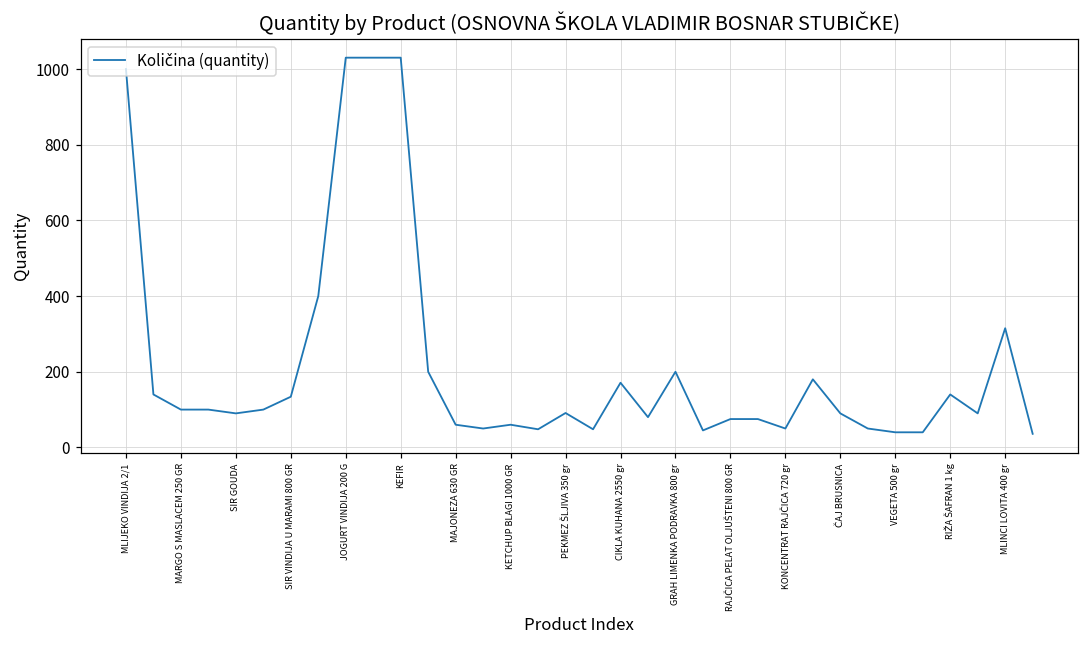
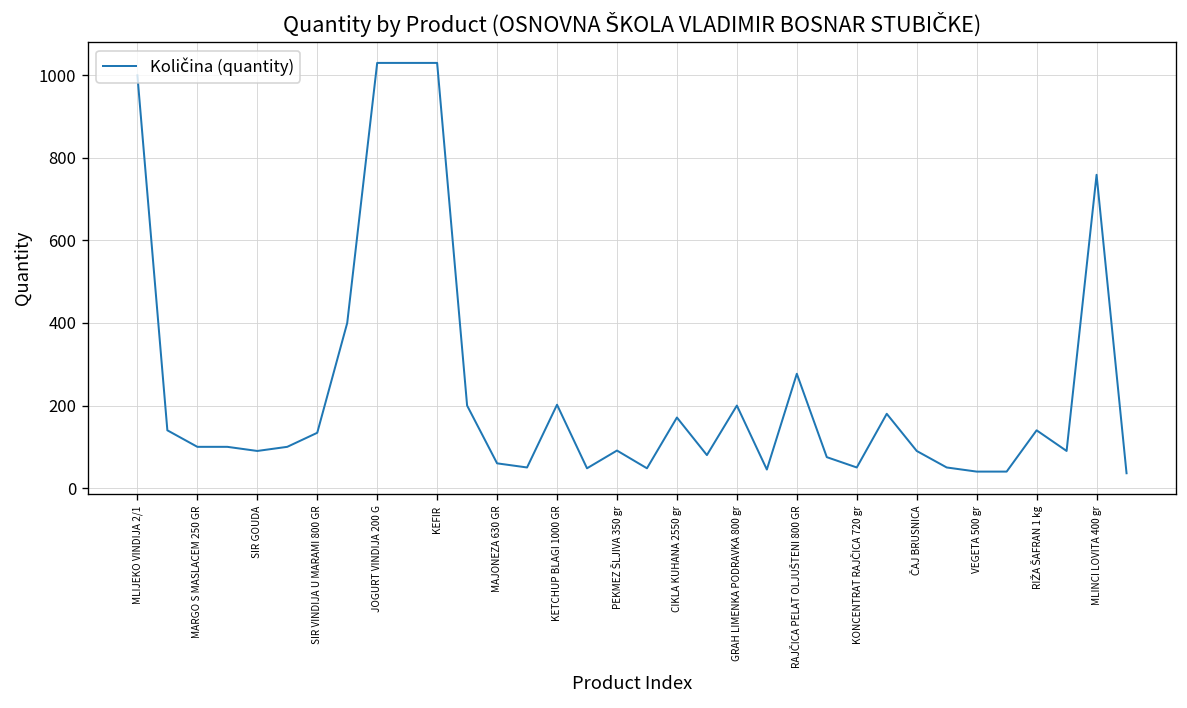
KETCHUP BLAGI 1000 GR: 60 -> 200
RAJČICA PELAT OLJUŠTENI 800 GR: 80 -> 280
MLINCI LOVITA 400 gr: 320 -> 760
